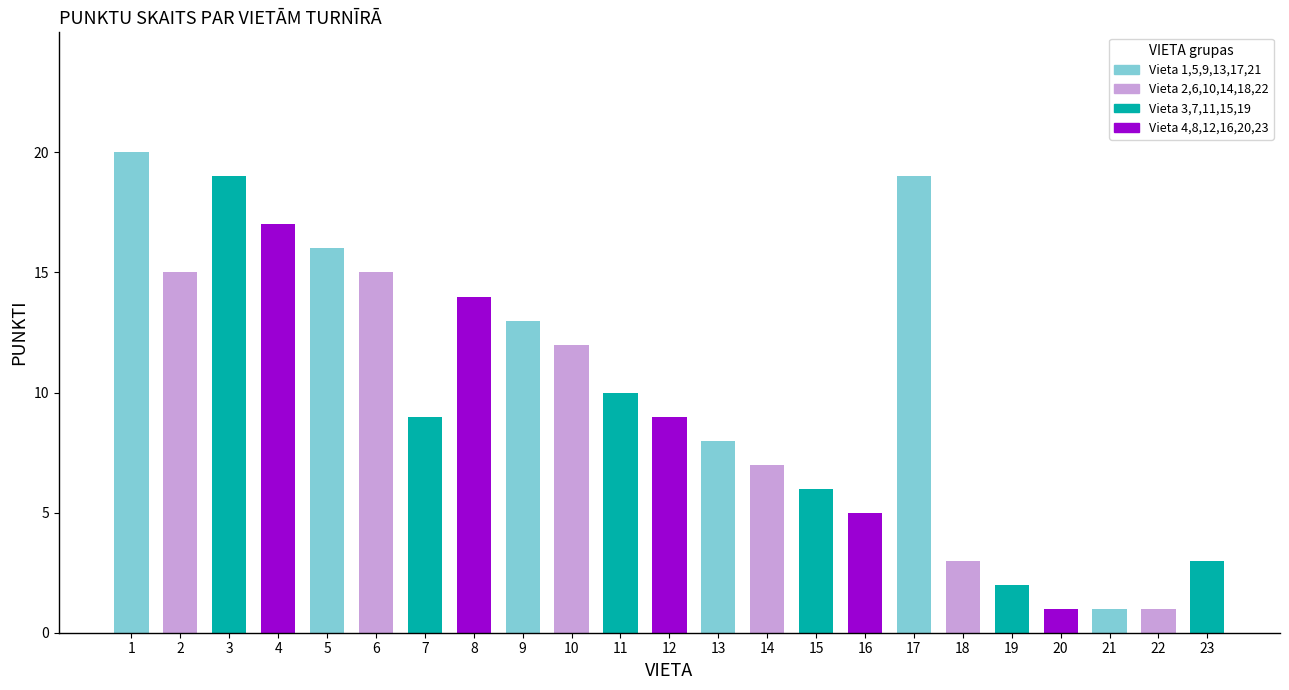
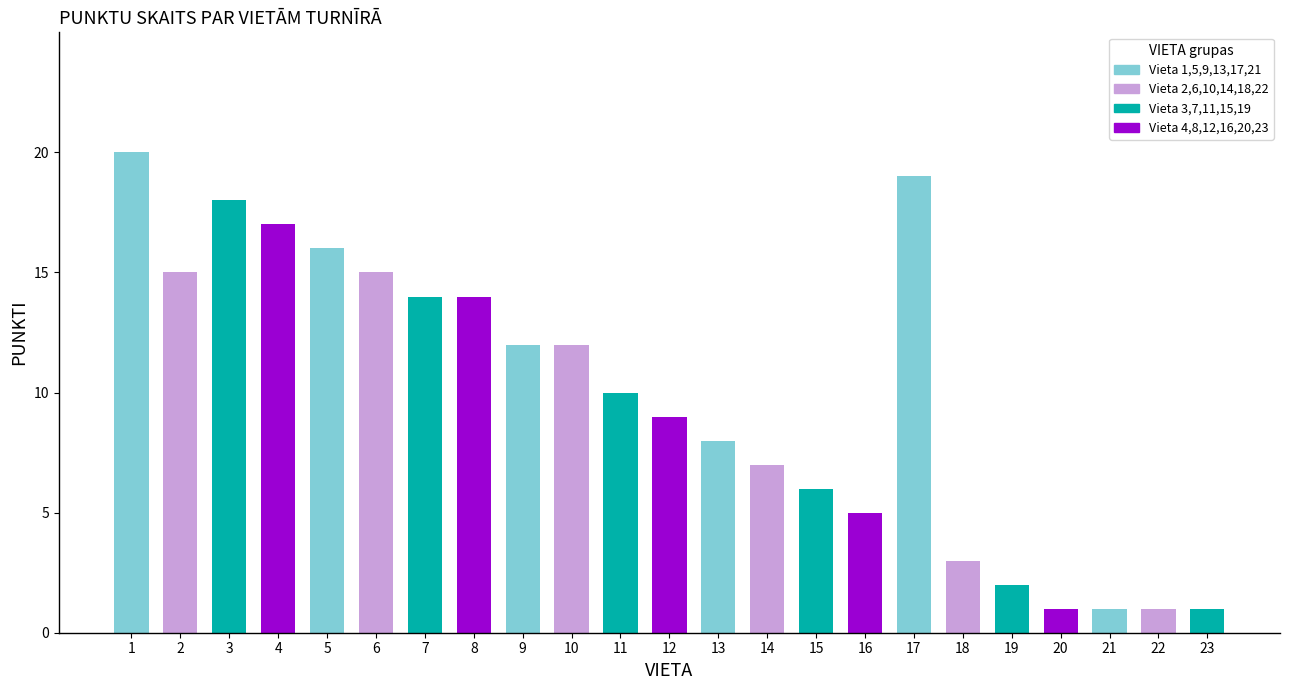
3: 19 -> 18
7: 9 -> 14
9: 13 -> 12
23: 3 -> 1
